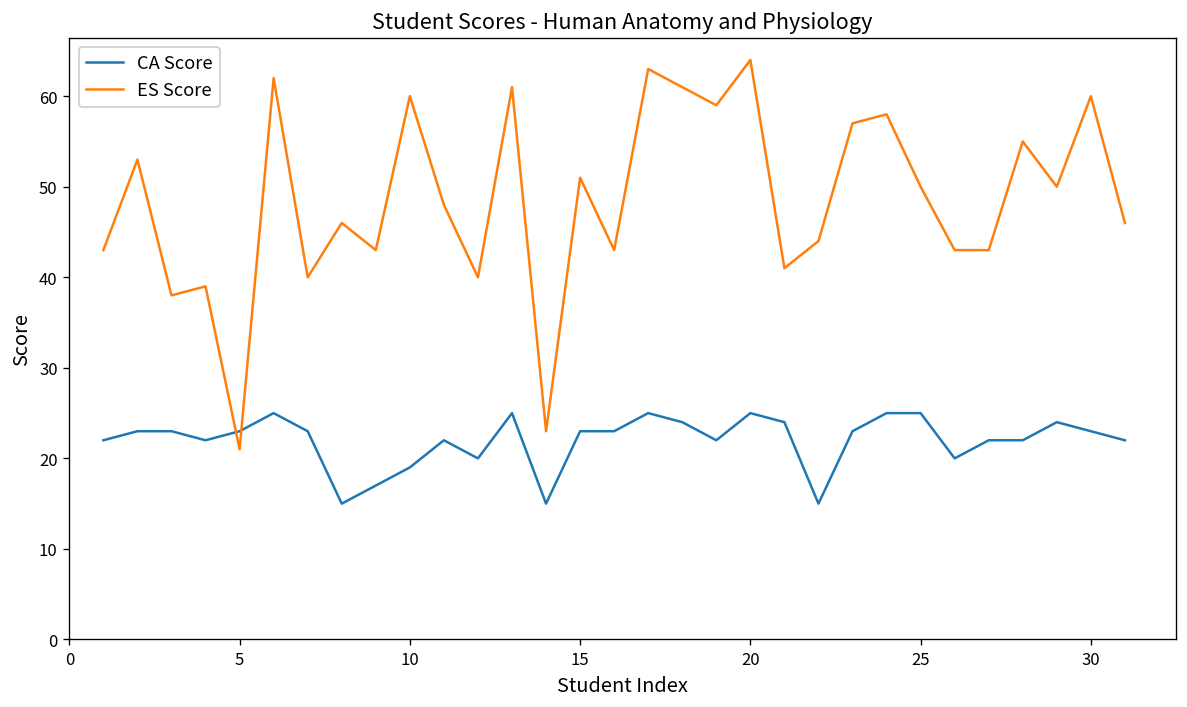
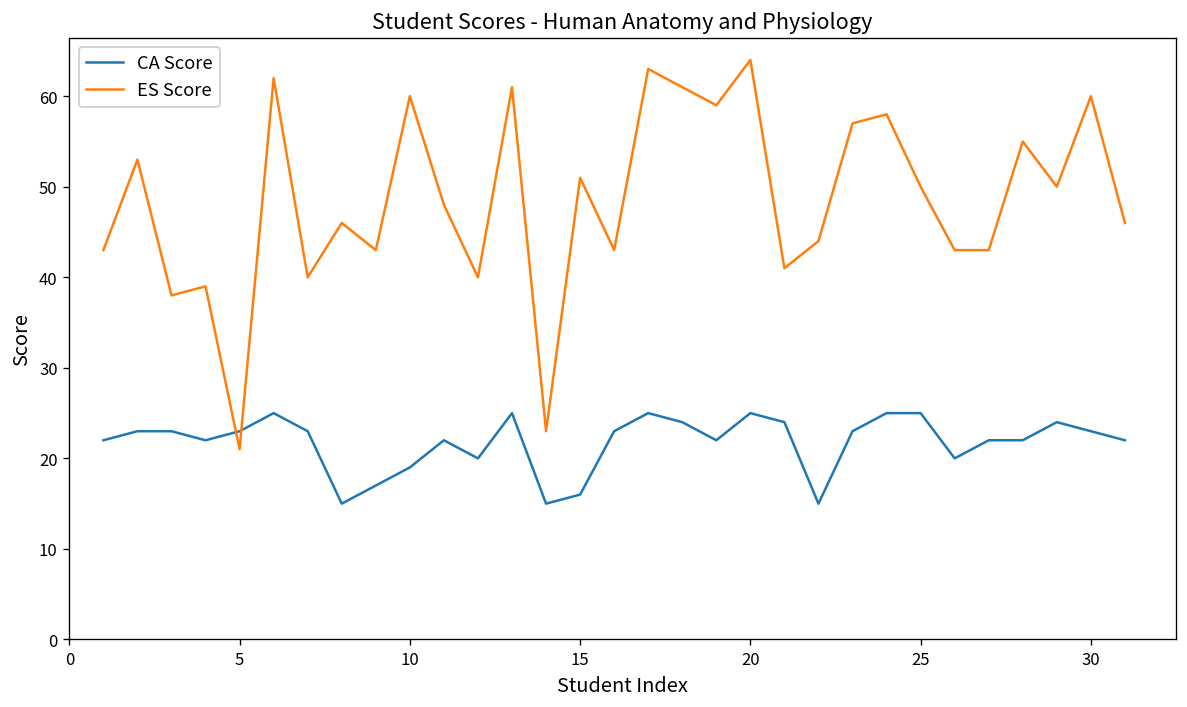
CA Score, 15: 23 -> 16
